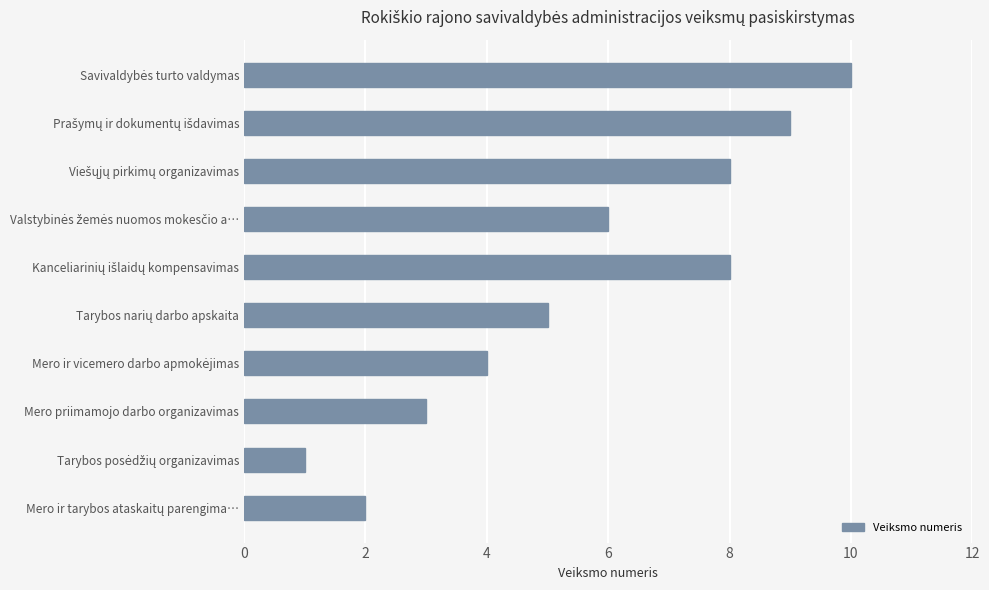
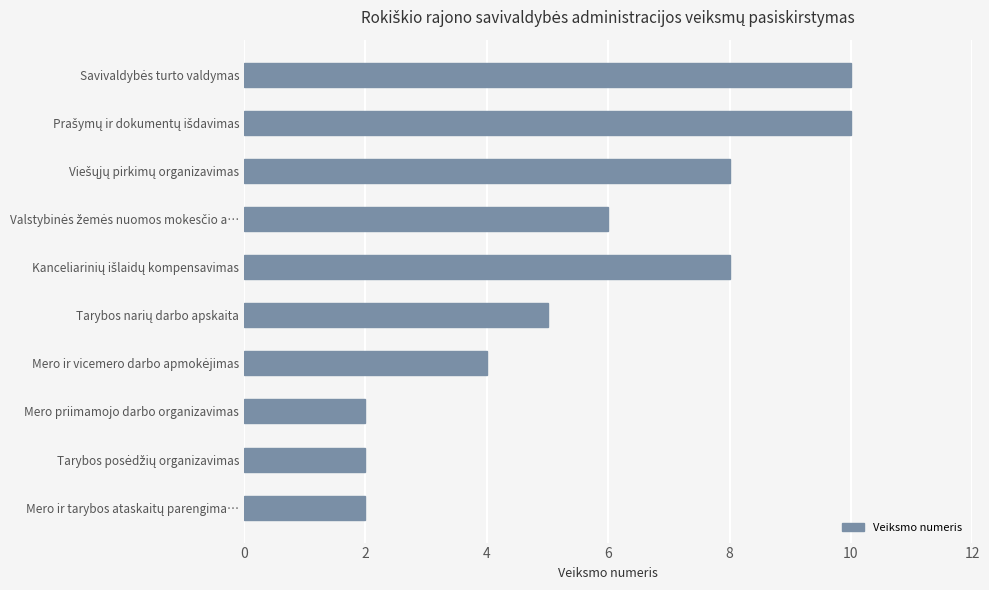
Prašymų ir dokumentų išdavimas: 9 -> 10
Mero priimamojo darbo organizavimas: 3 -> 2
Tarybos posėdžių organizavimas: 1 -> 2
